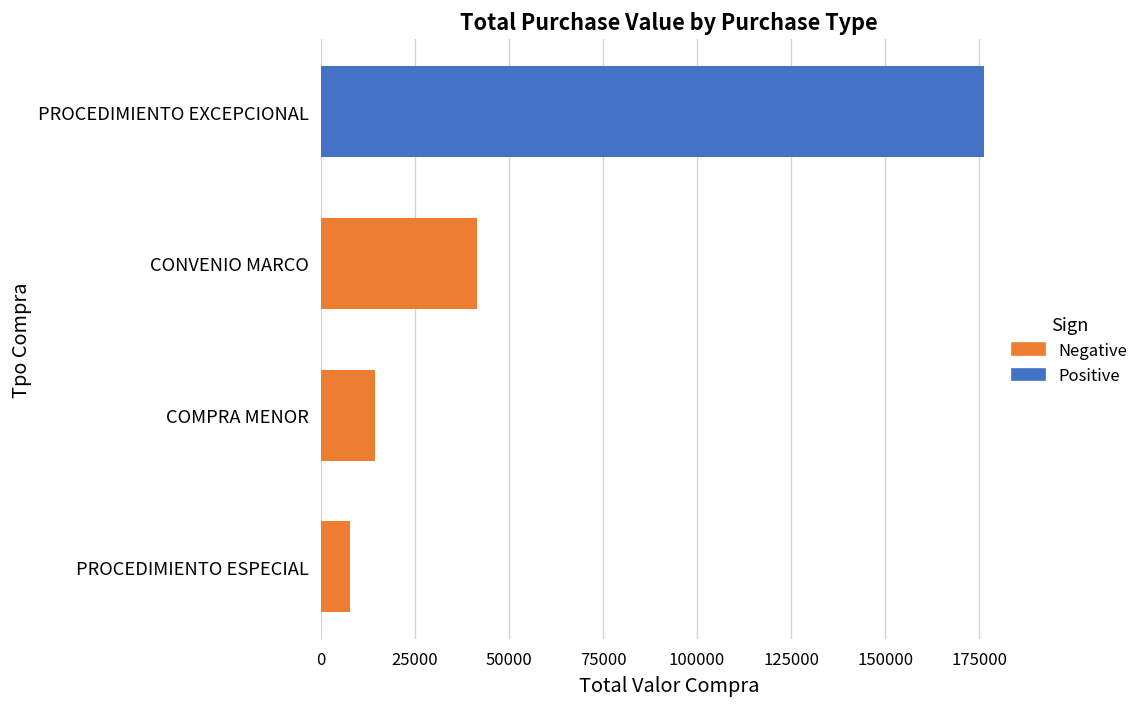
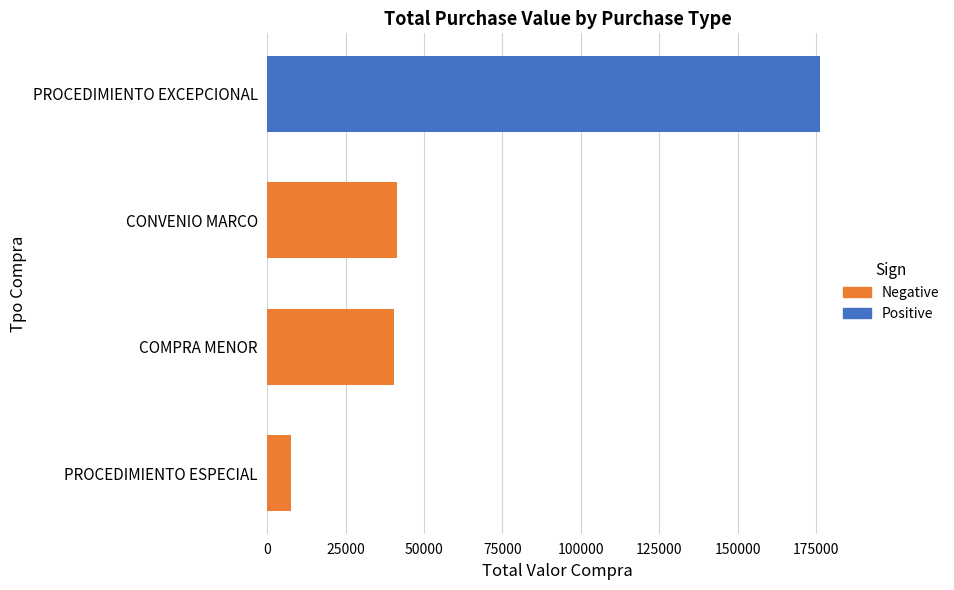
COMPRA MENOR: 15000 -> 40000
